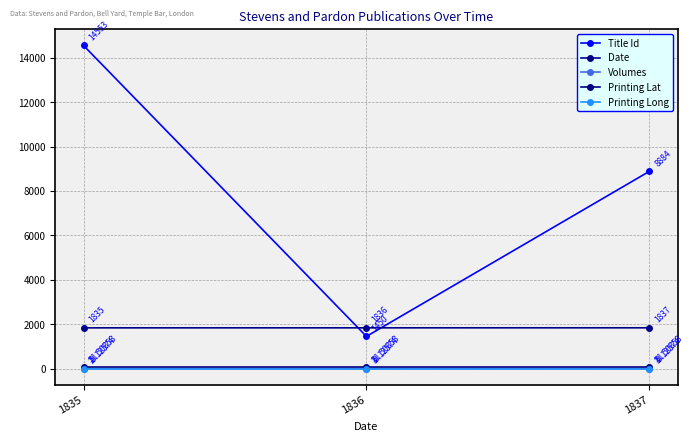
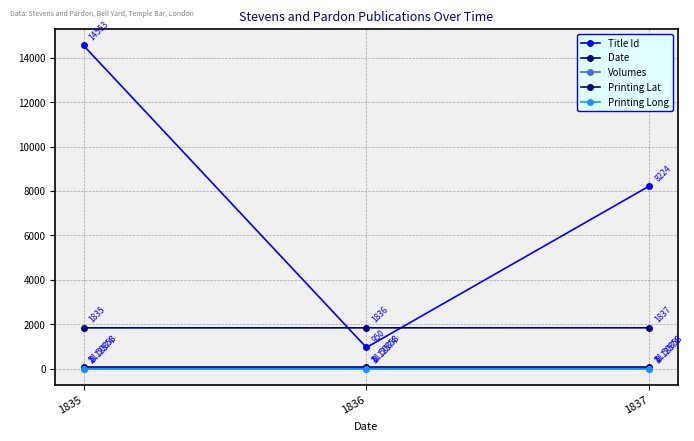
Title Id, 1836: 1450 -> 950
Title Id, 1837: 8884 -> 8224
